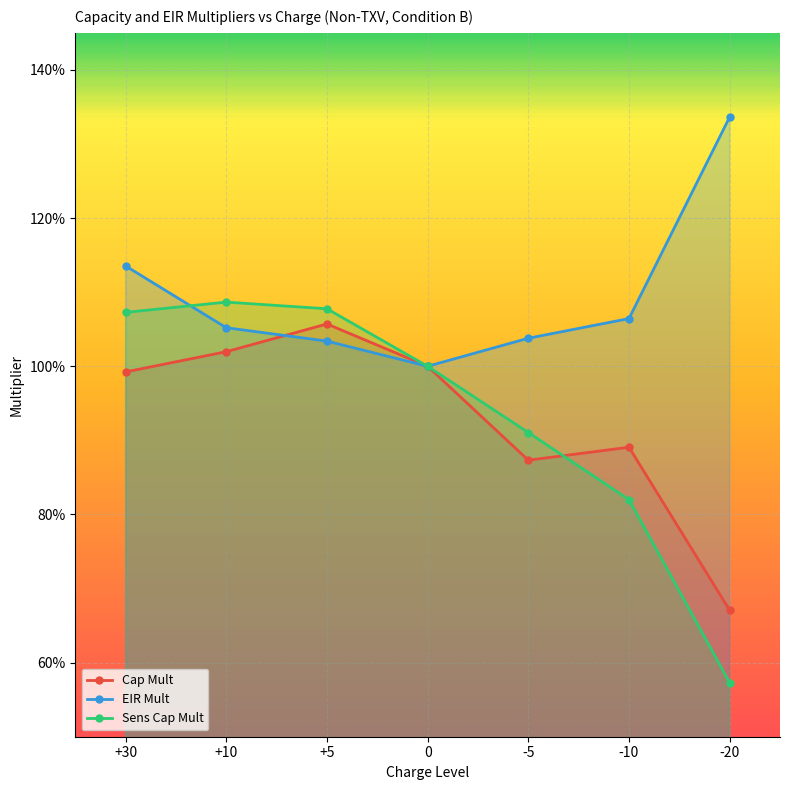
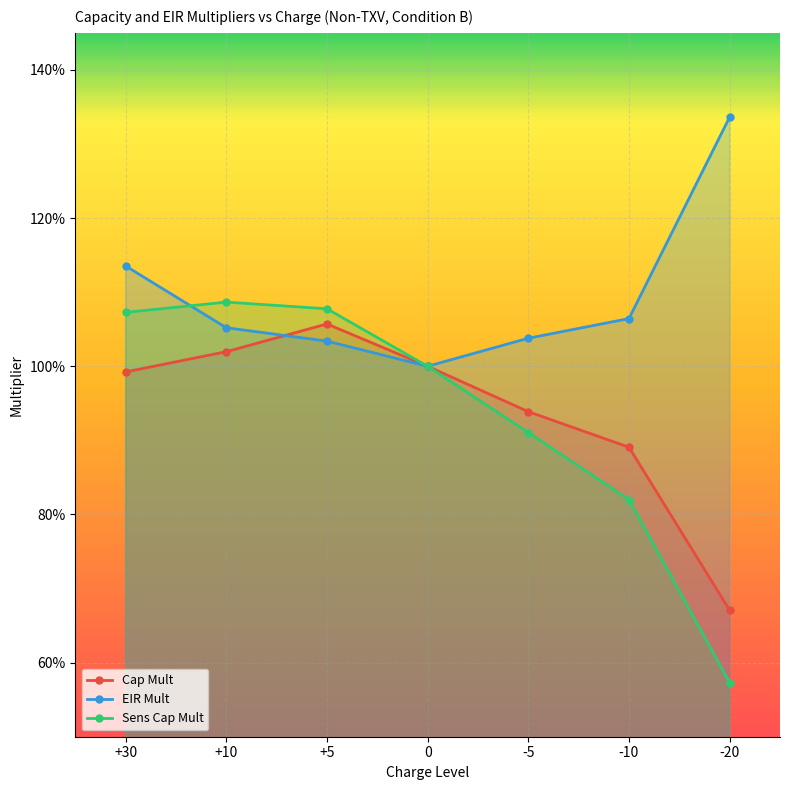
Cap Mult, -5: 87% -> 94%
